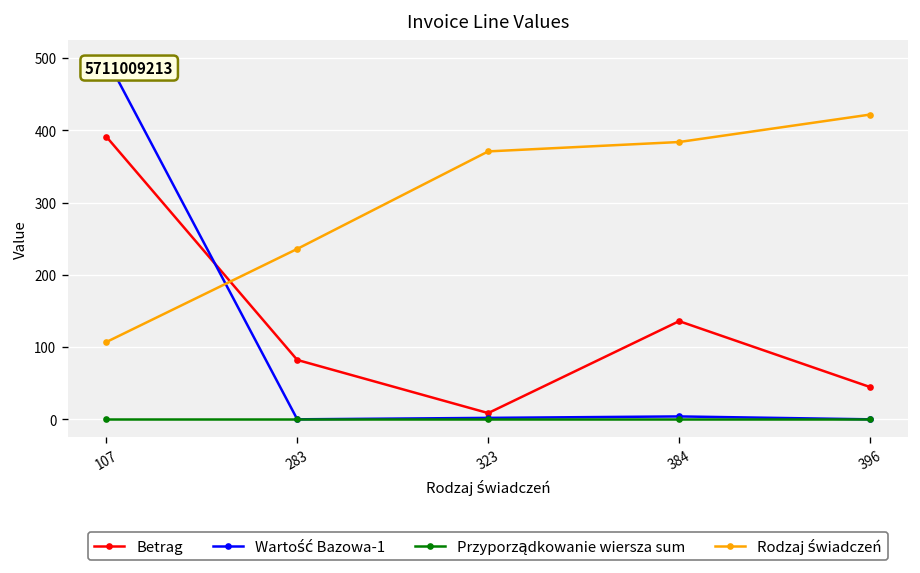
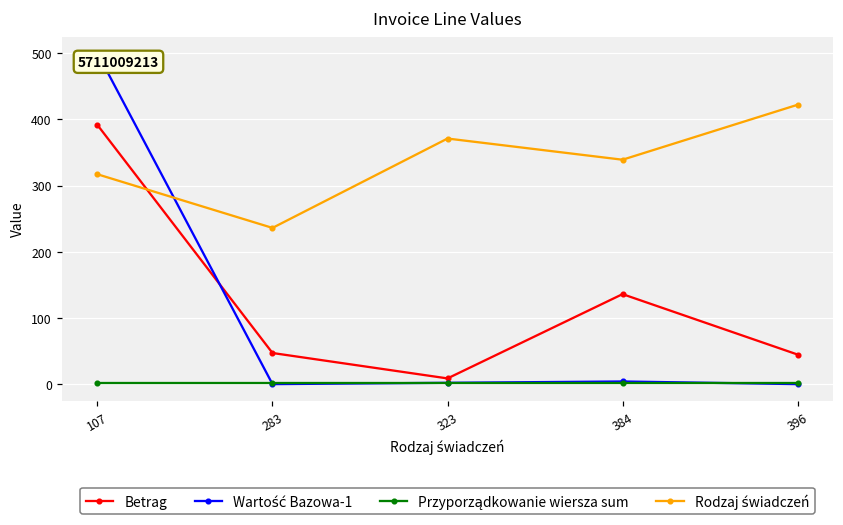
Rodzaj świadczeń, 107: 110 -> 320
Betrag, 283: 80 -> 50
Rodzaj świadczeń, 384: 380 -> 340
